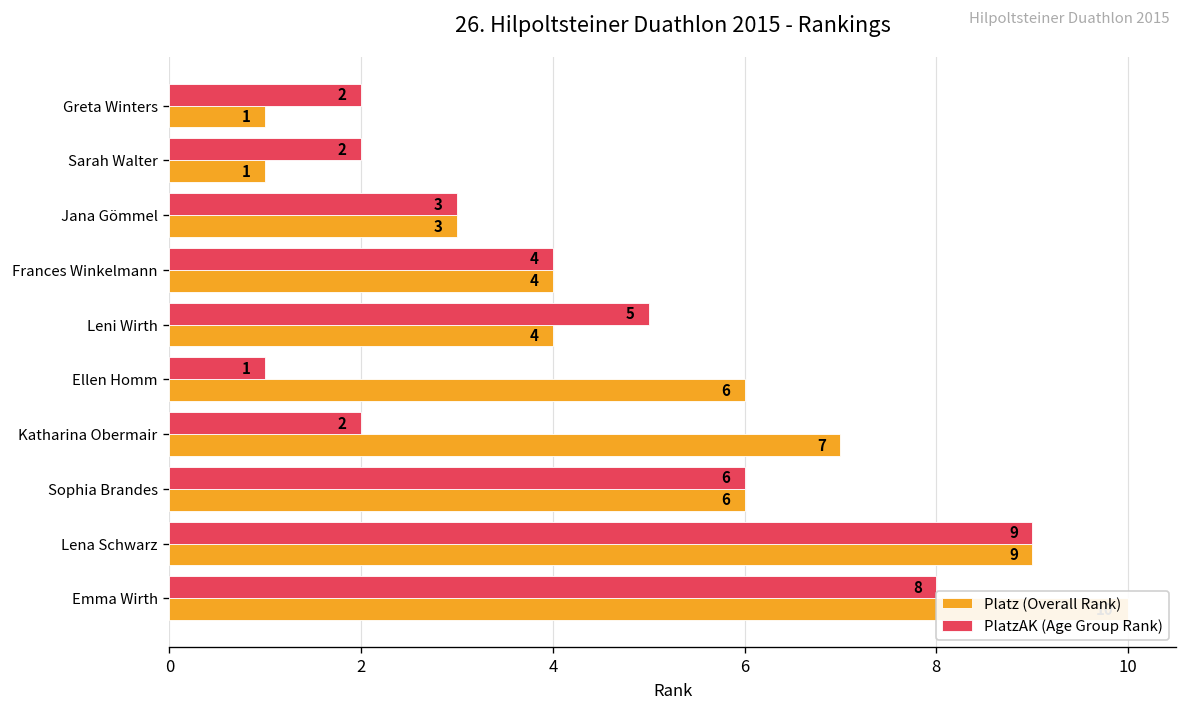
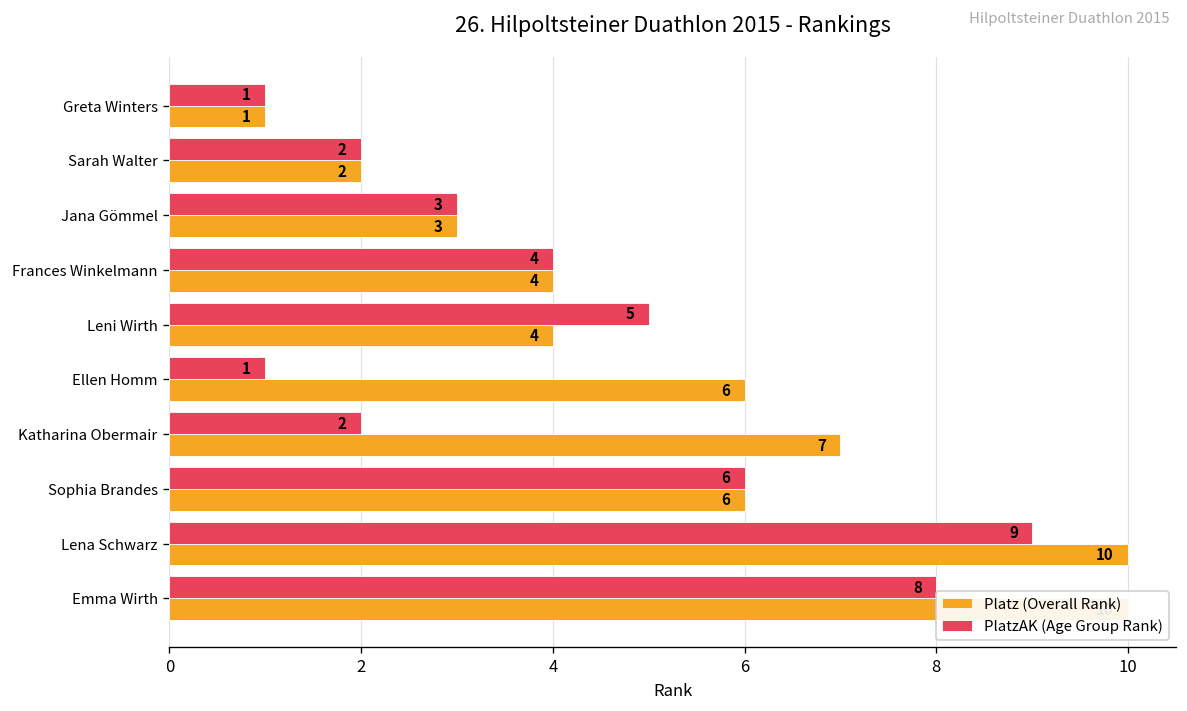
PlatzAK (Age Group Rank), Greta Winters: 2 -> 1
Platz (Overall Rank), Sarah Walter: 1 -> 2
Platz (Overall Rank), Lena Schwarz: 9 -> 10
